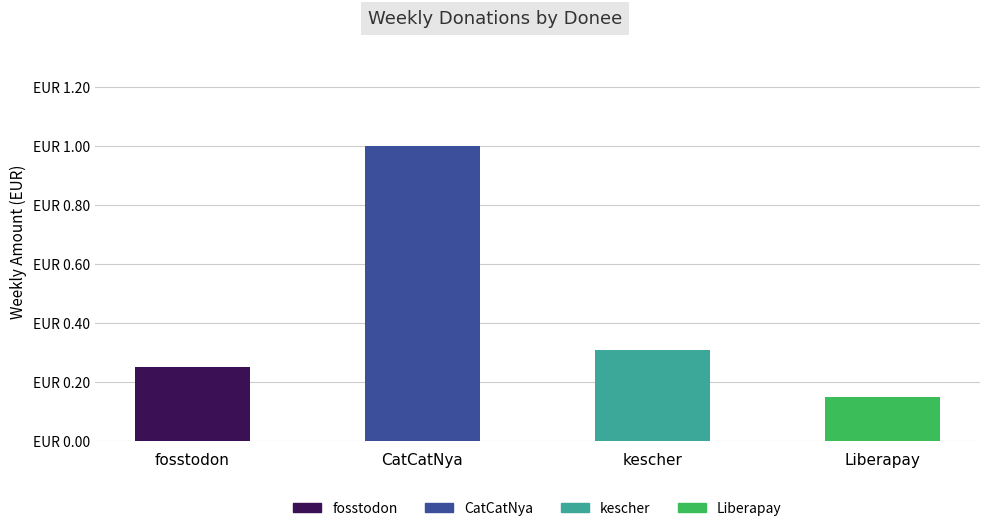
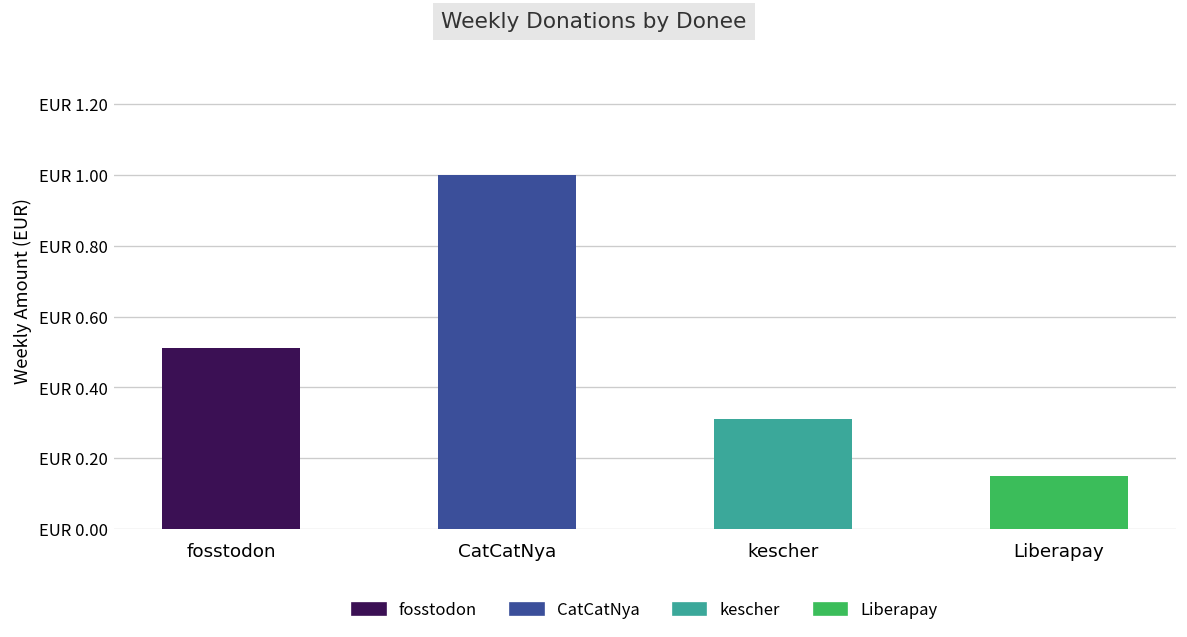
fosstodon: EUR 0.25 -> EUR 0.51
